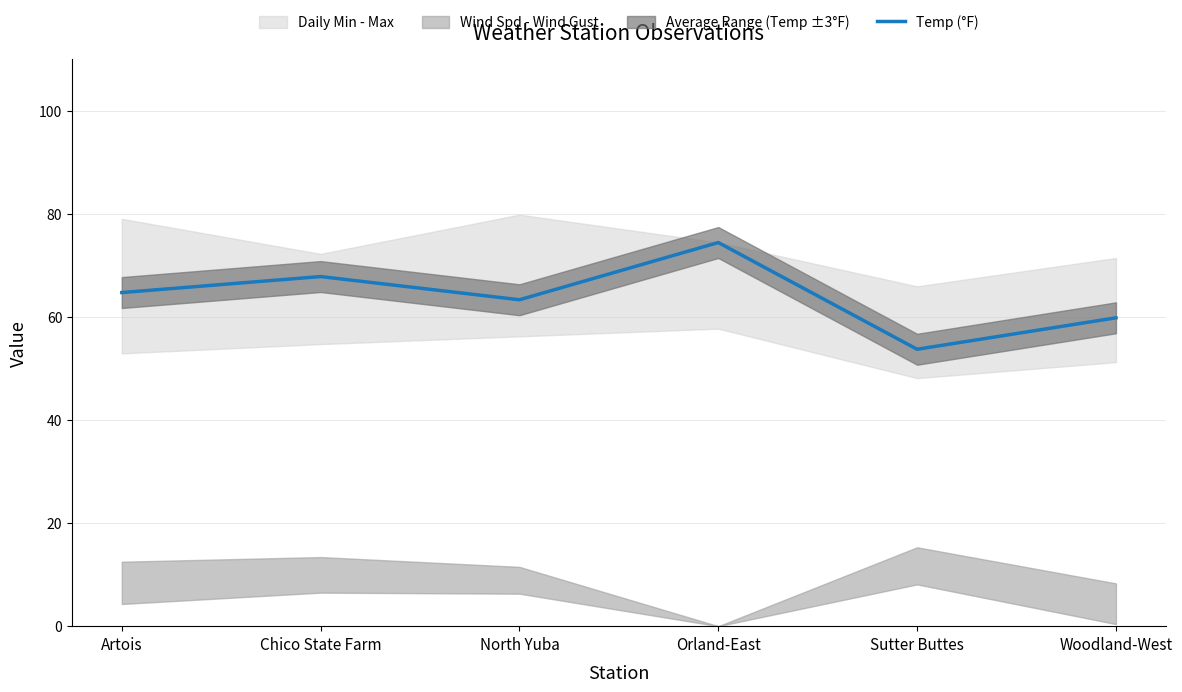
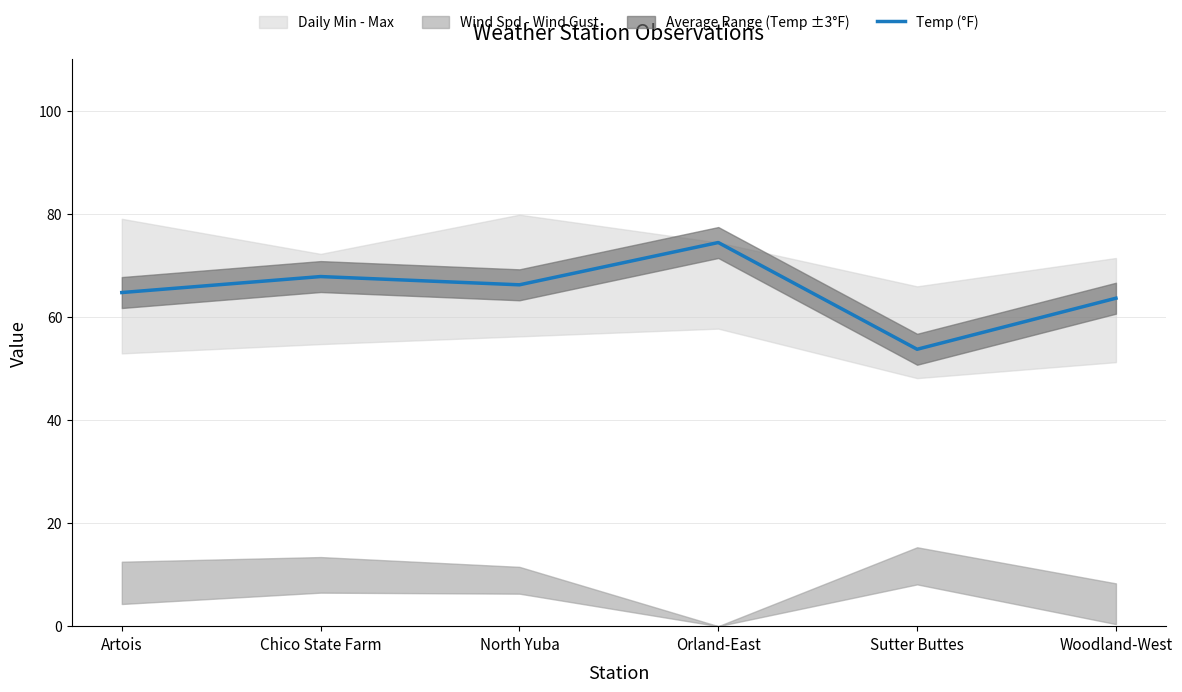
Temp (°F), North Yuba: 63 -> 66
Temp (°F), Woodland-West: 60 -> 64
